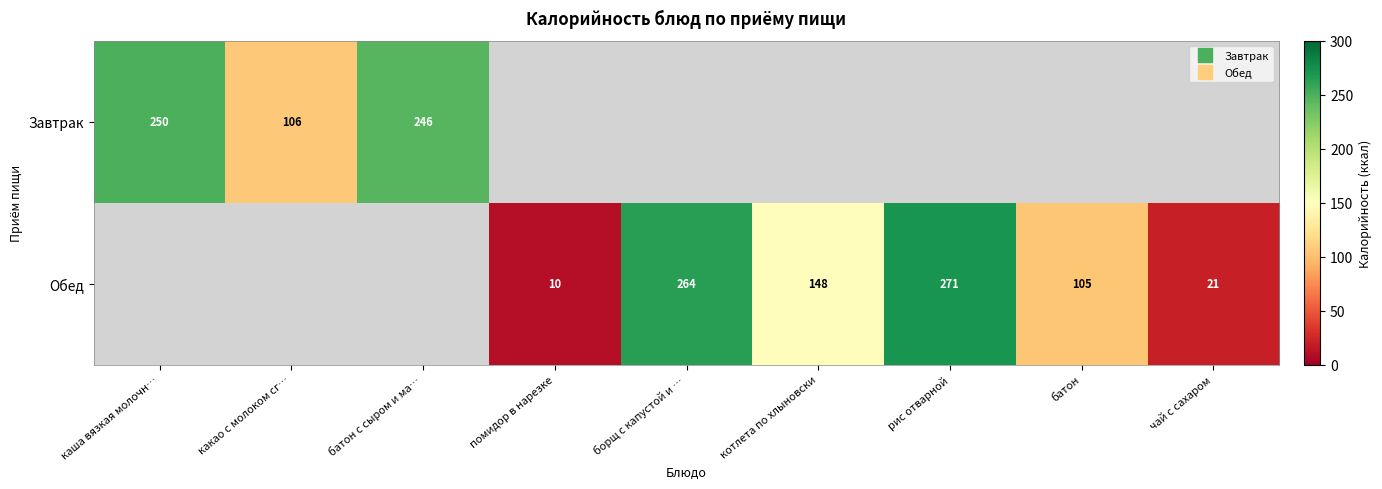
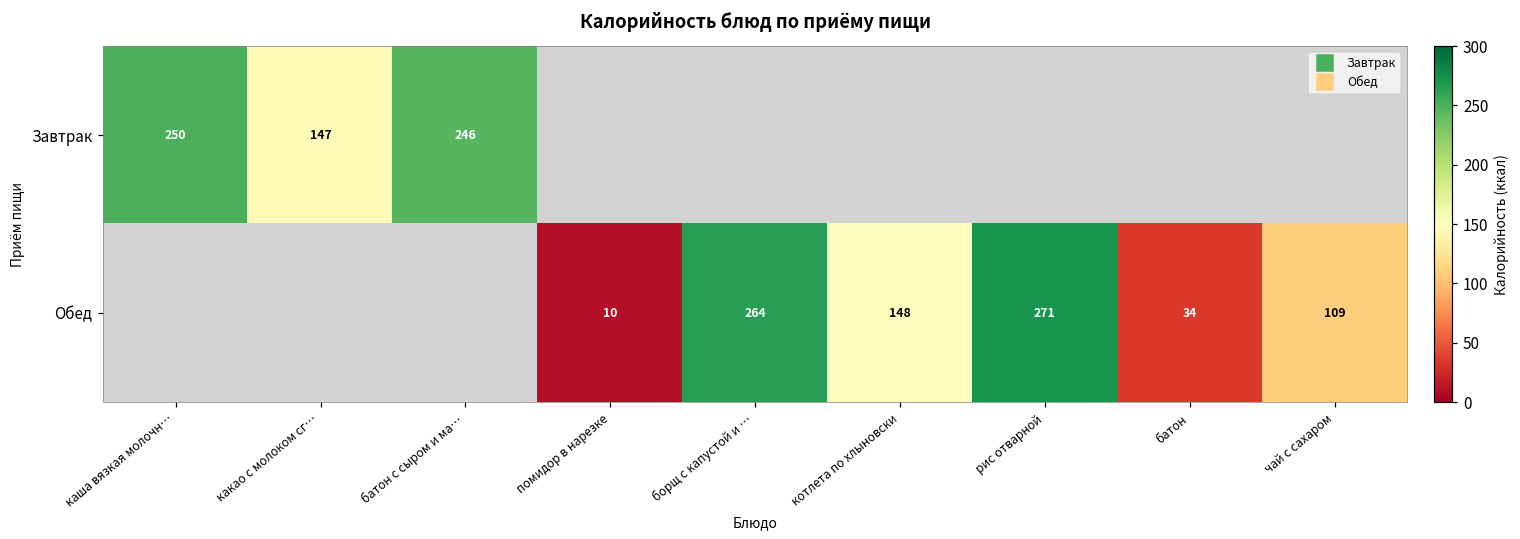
Завтрак, какао с молоком сг…: 106 -> 147
Обед, батон: 105 -> 34
Обед, чай с сахаром: 21 -> 109
